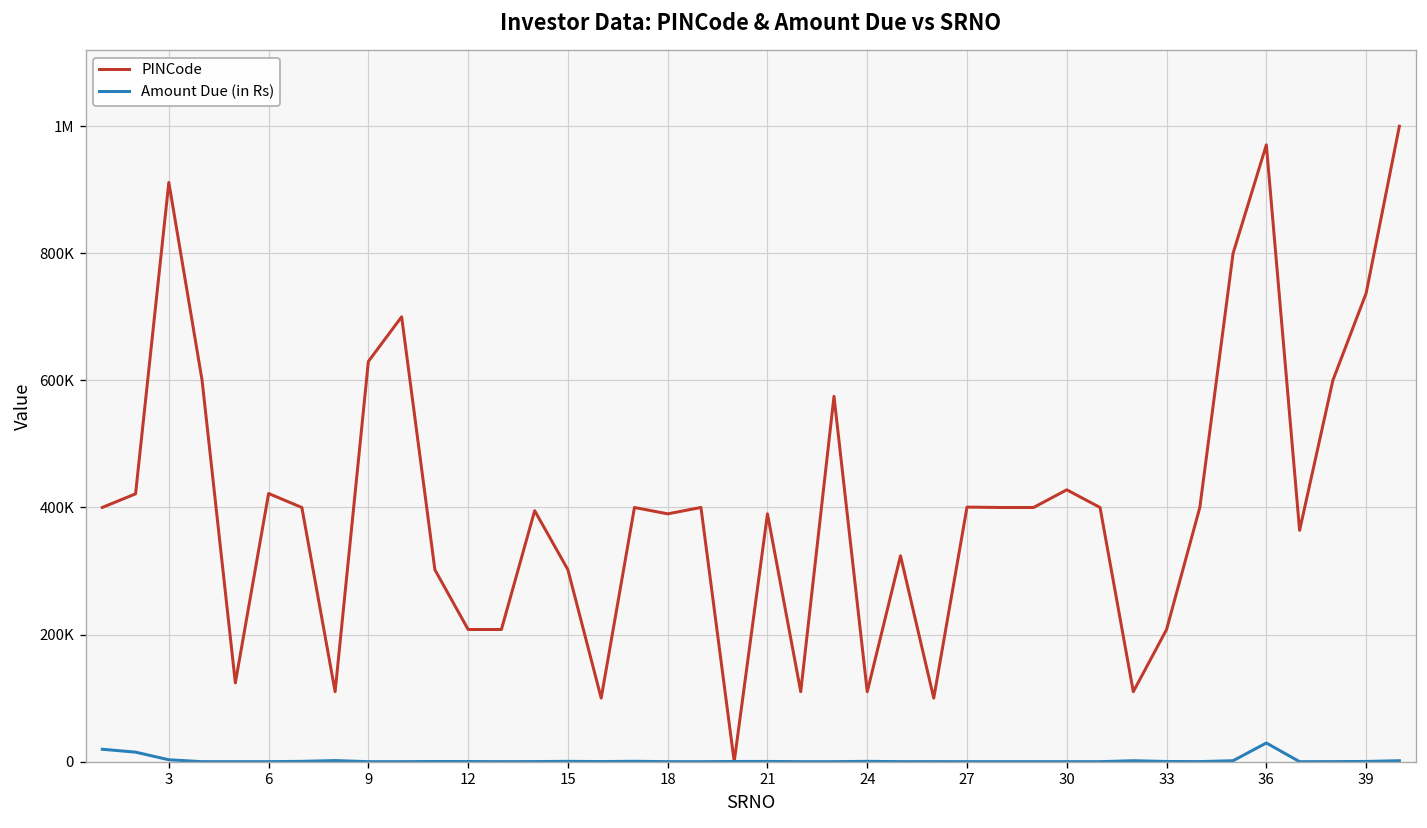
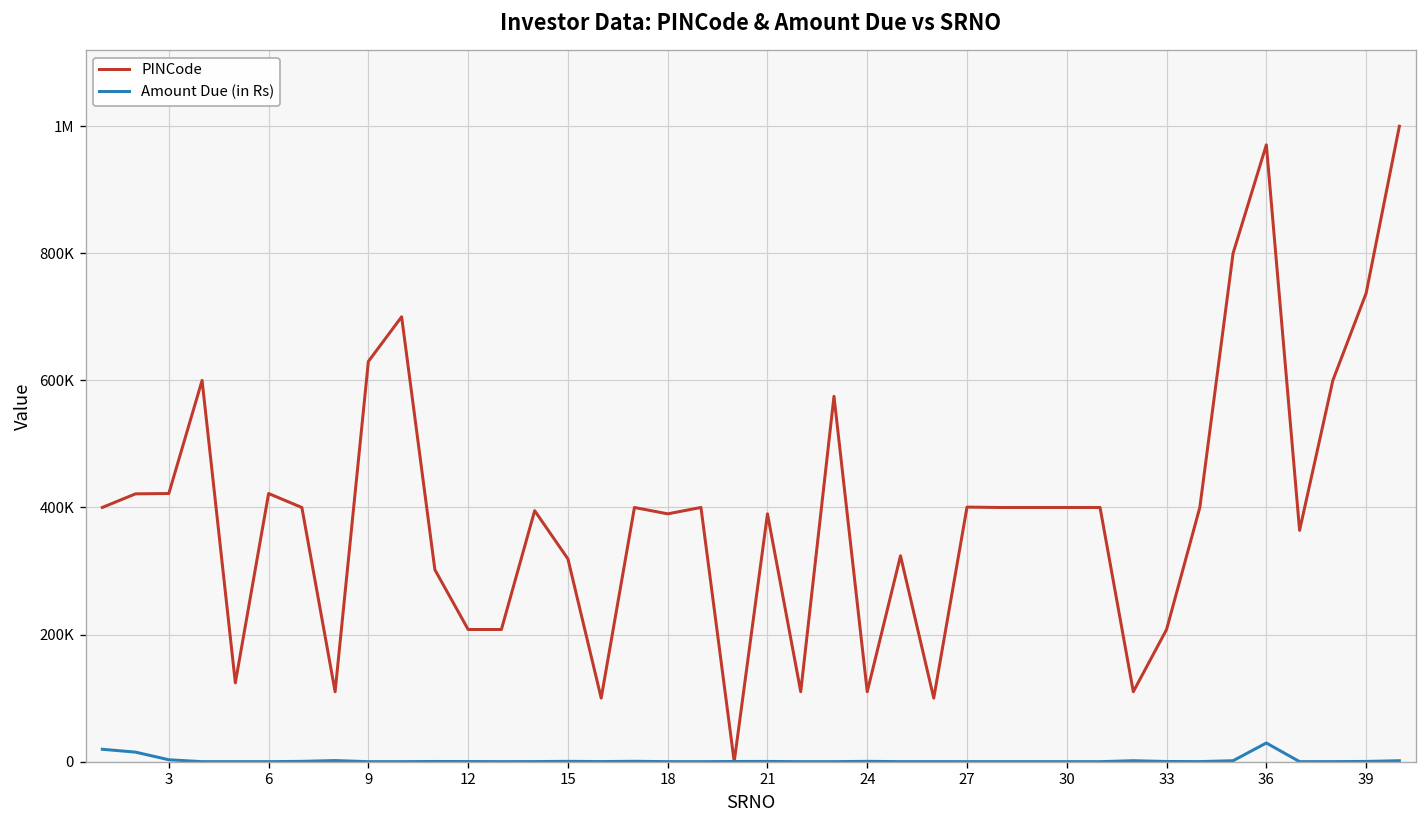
PINCode, 3: 910000 -> 420000
PINCode, 15: 300000 -> 320000
PINCode, 30: 430000 -> 400000
